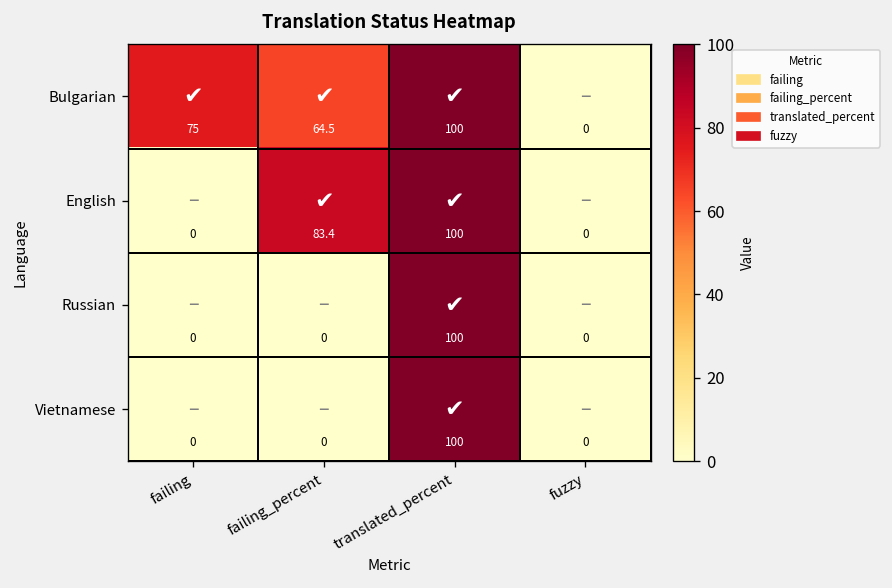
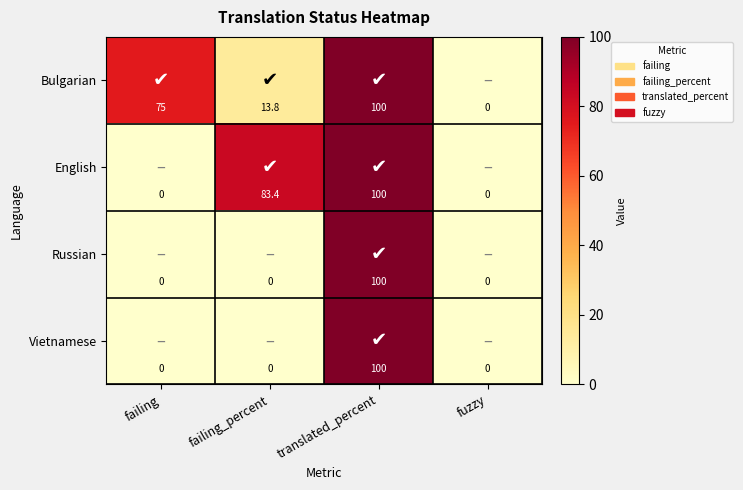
Bulgarian, failing_percent: 64.5 -> 13.8
